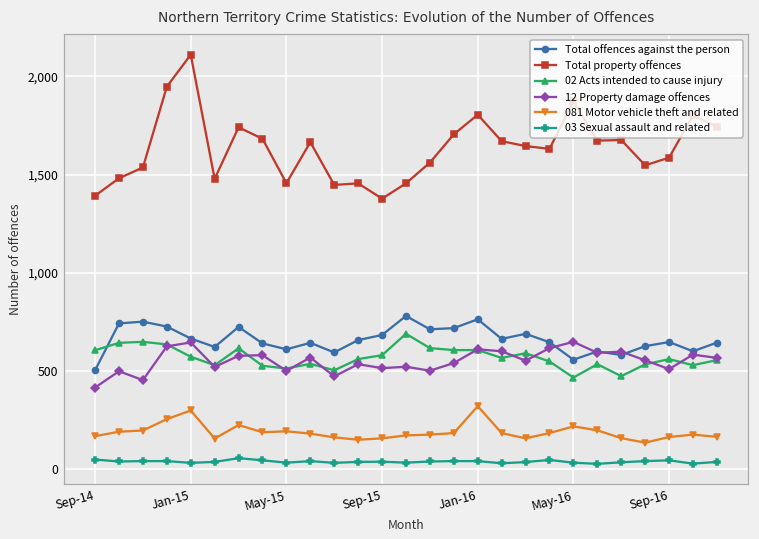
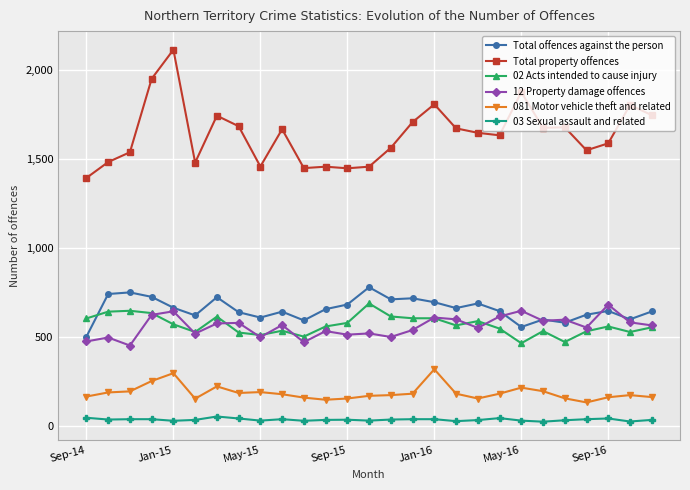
12 Property damage offences, Sep-14: 410 -> 480
Total property offences, Sep-15: 1,380 -> 1,450
Total offences against the person, Jan-16: 760 -> 700
12 Property damage offences, Sep-16: 510 -> 680
